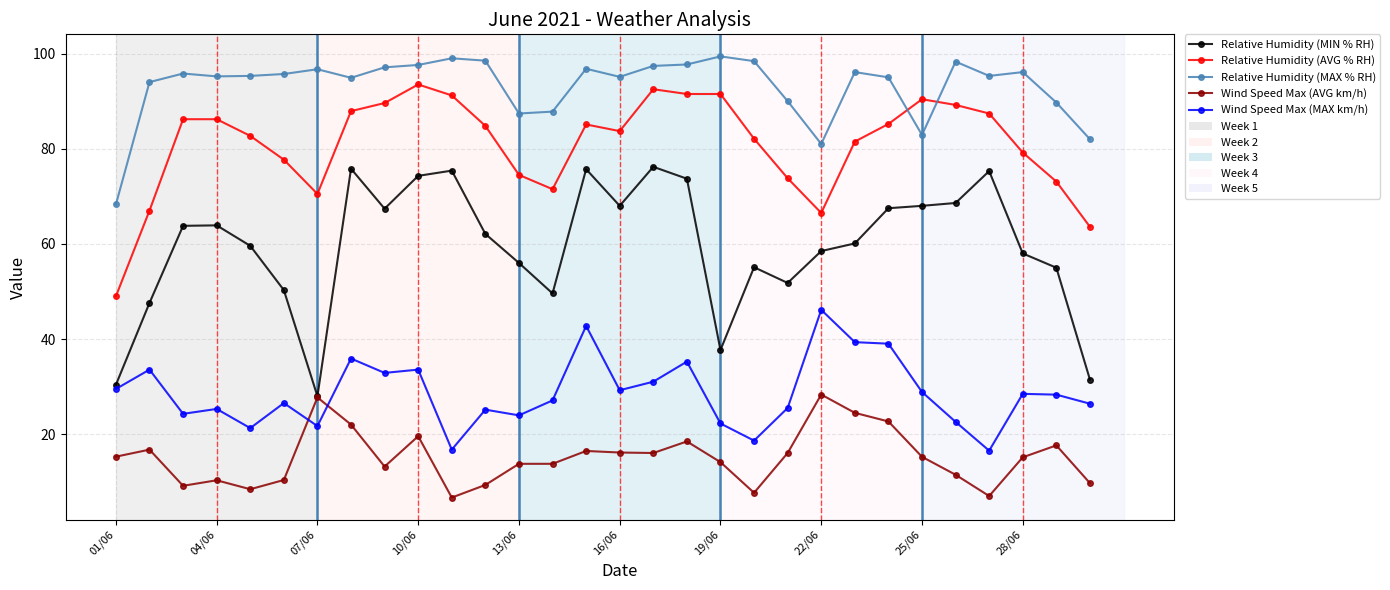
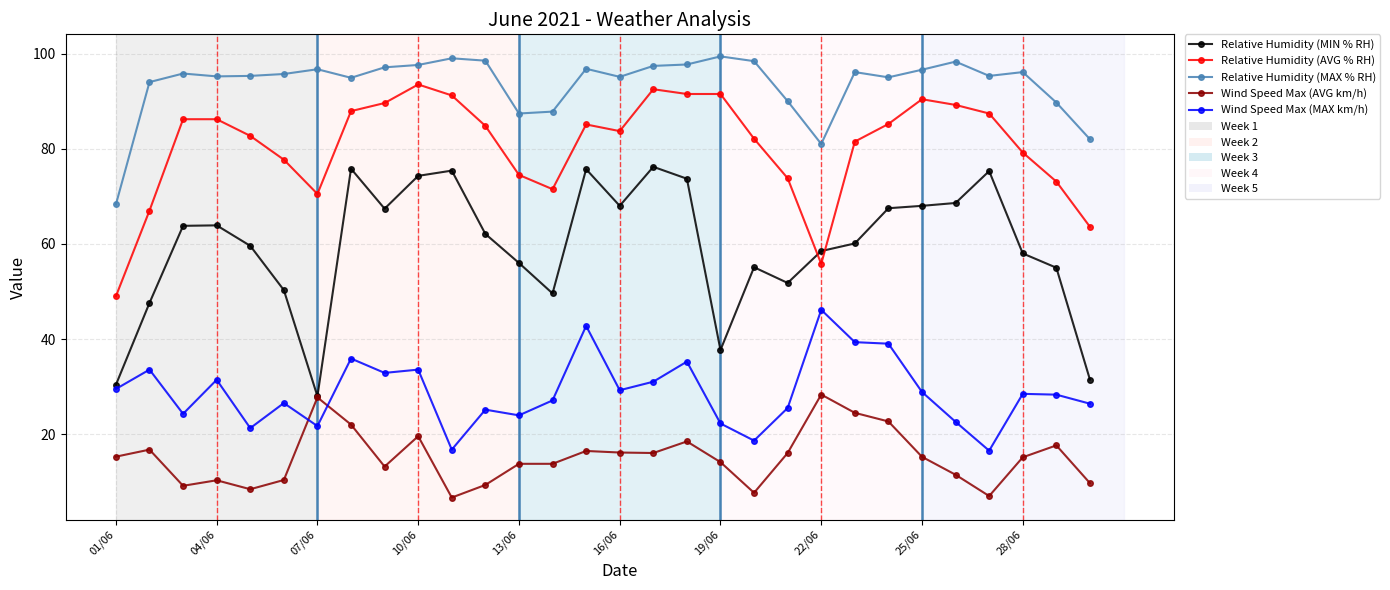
Wind Speed Max (MAX km/h), 04/06: 25 -> 31
Relative Humidity (AVG % RH), 22/06: 67 -> 56
Relative Humidity (MAX % RH), 25/06: 83 -> 97
